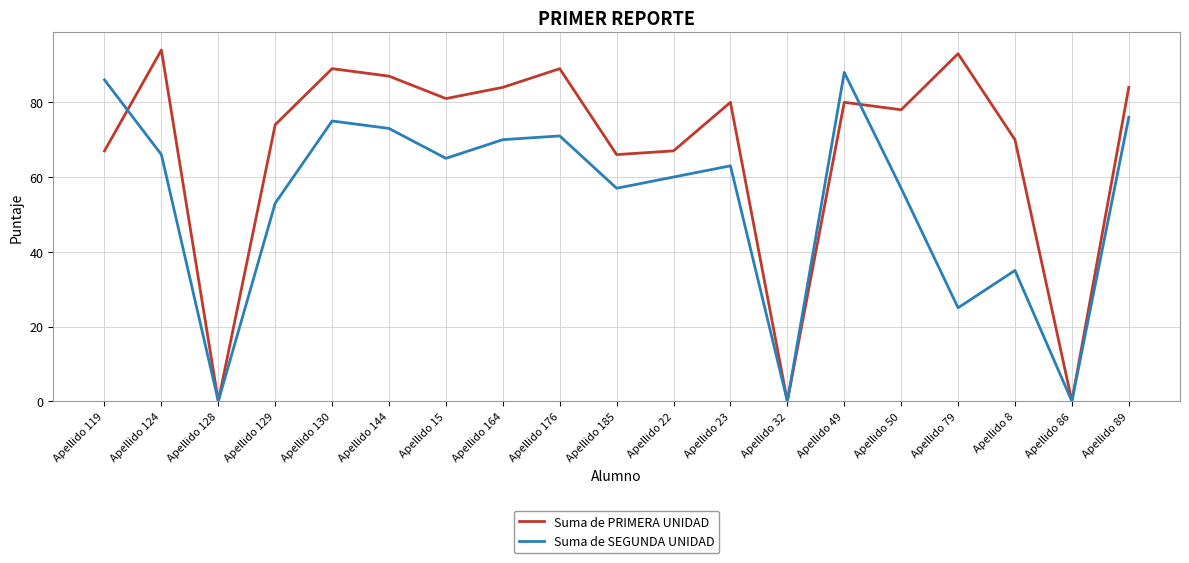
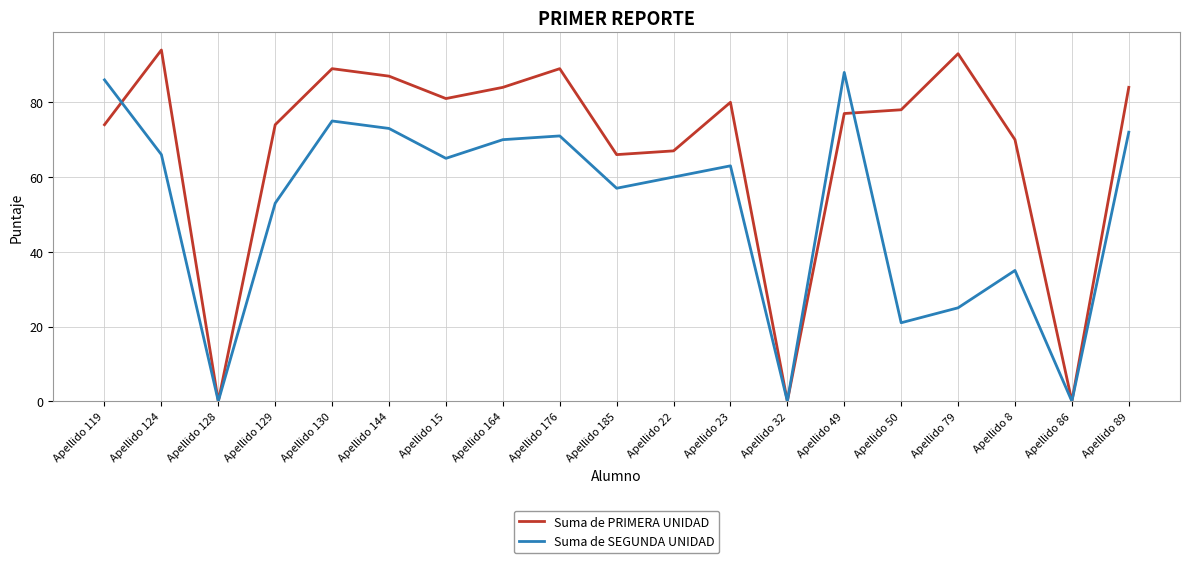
Suma de PRIMERA UNIDAD, Apellido 119: 67 -> 74
Suma de PRIMERA UNIDAD, Apellido 49: 80 -> 77
Suma de SEGUNDA UNIDAD, Apellido 50: 57 -> 21
Suma de SEGUNDA UNIDAD, Apellido 89: 76 -> 72
